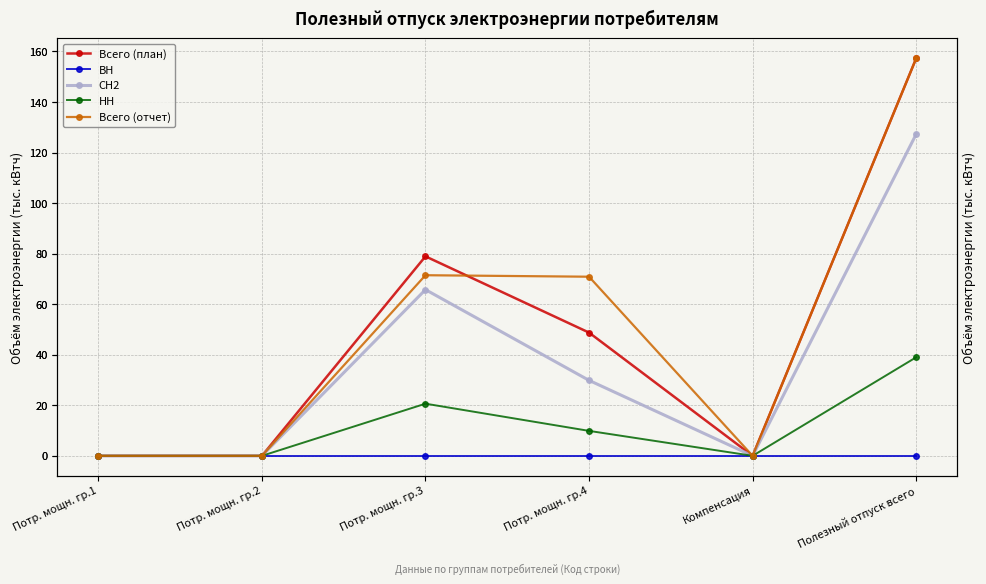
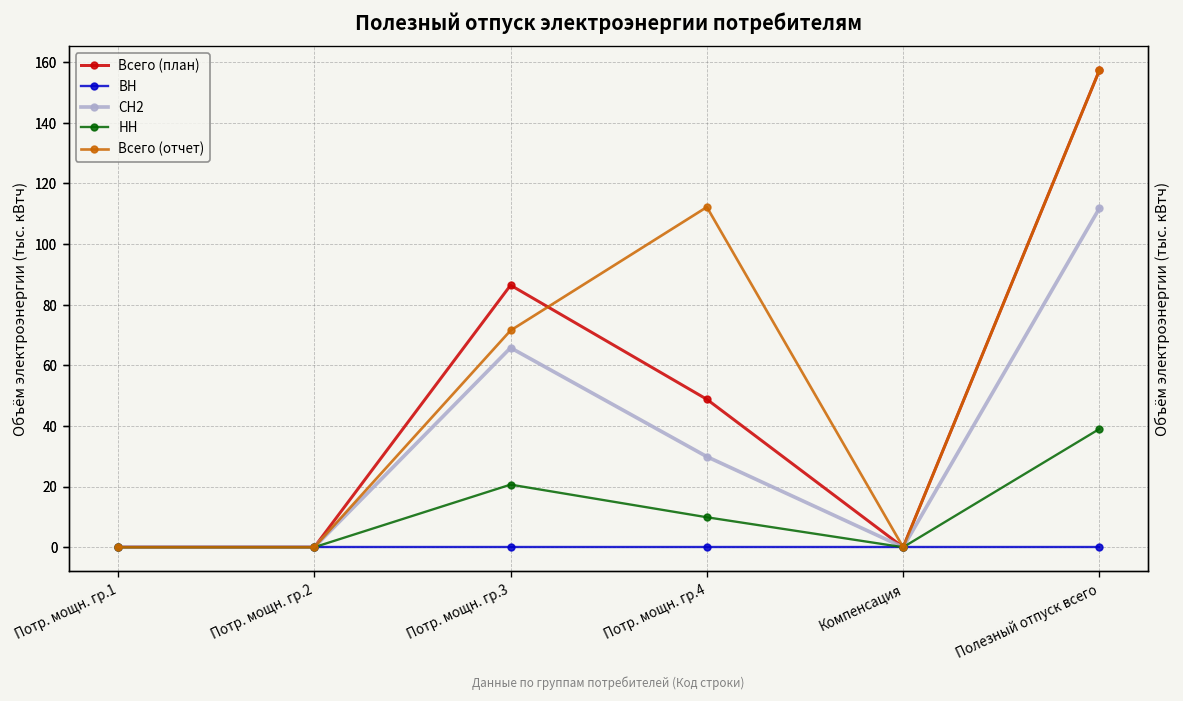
Всего (план), Потр. мощн. гр.3: 79 -> 86
Всего (отчет), Потр. мощн. гр.4: 71 -> 112
СН2, Полезный отпуск всего: 127 -> 112
